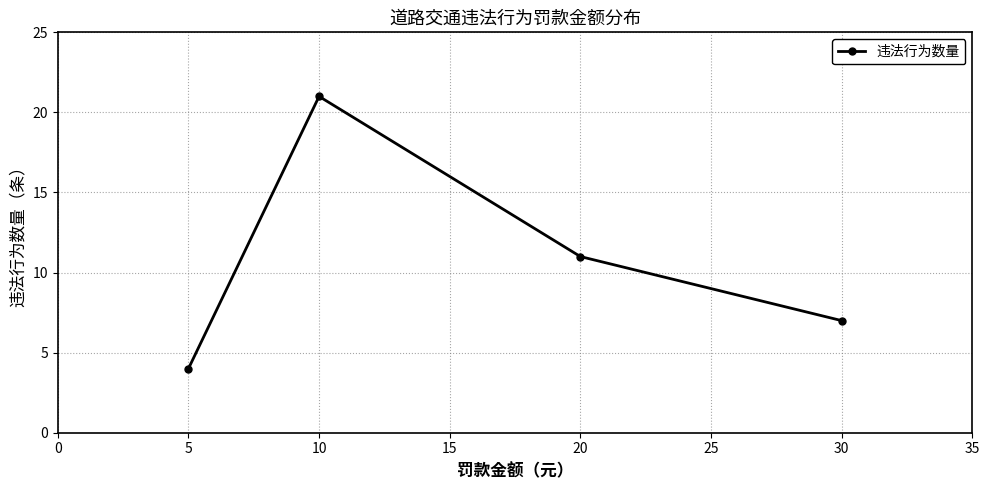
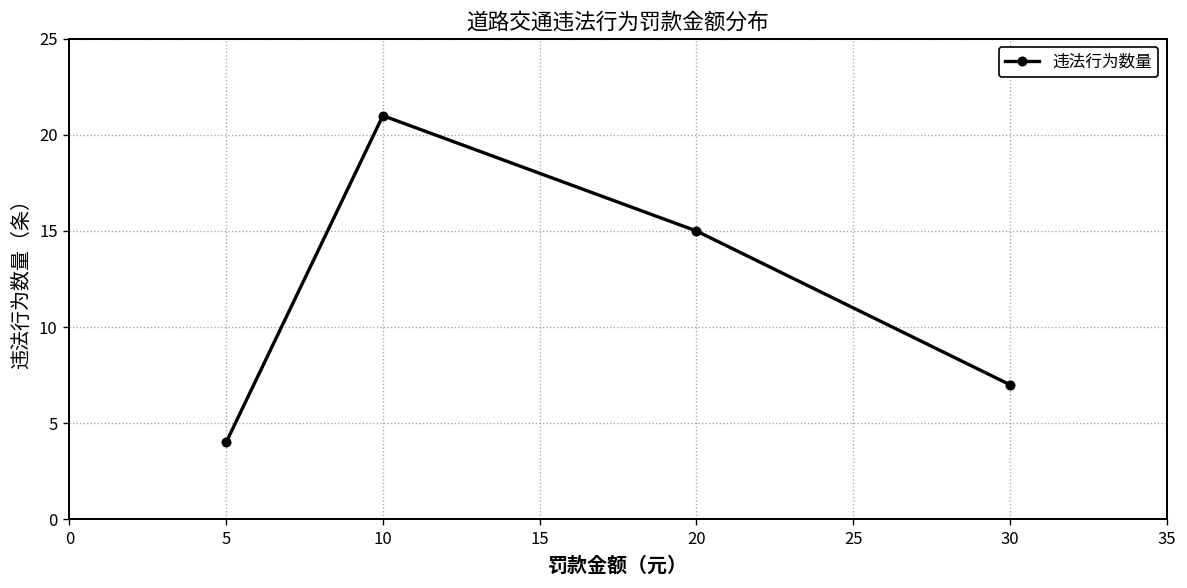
20: 11 -> 15
